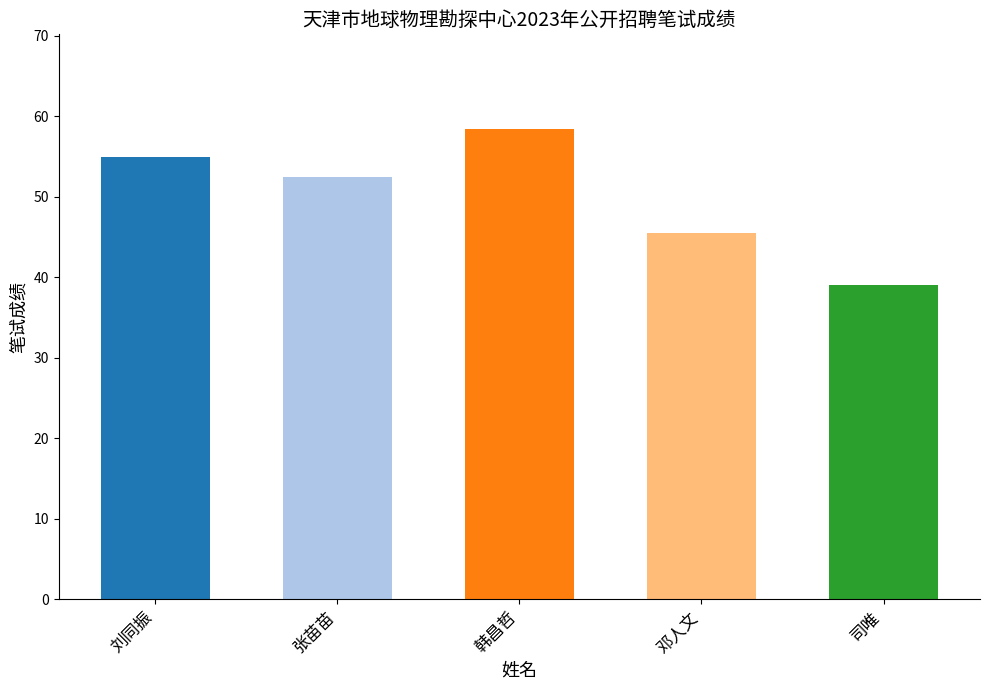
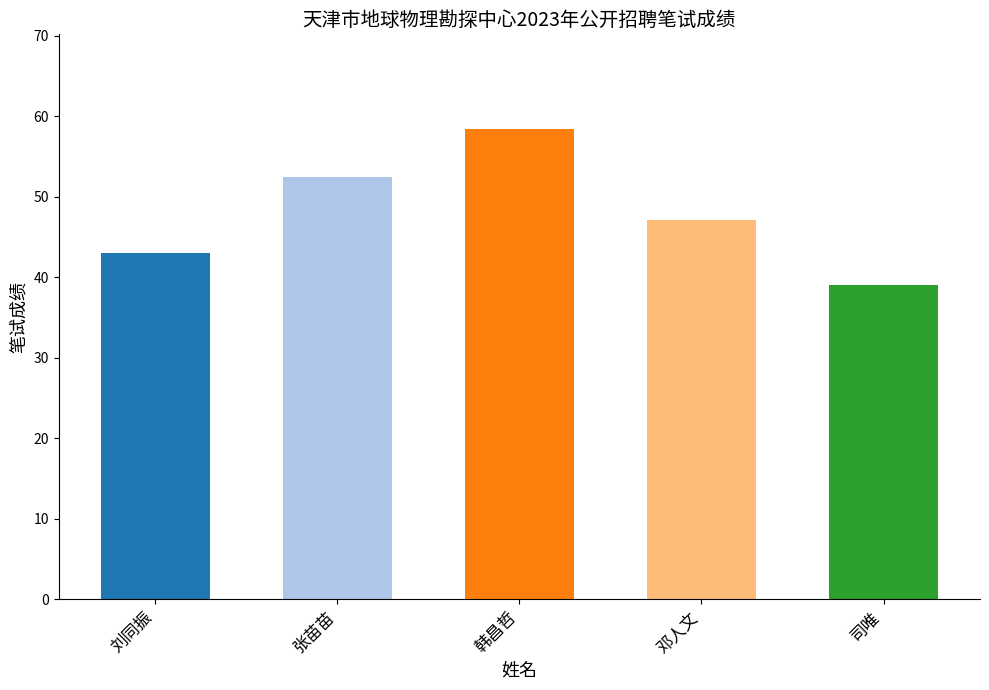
刘同振: 55 -> 43
邓人文: 46 -> 47
